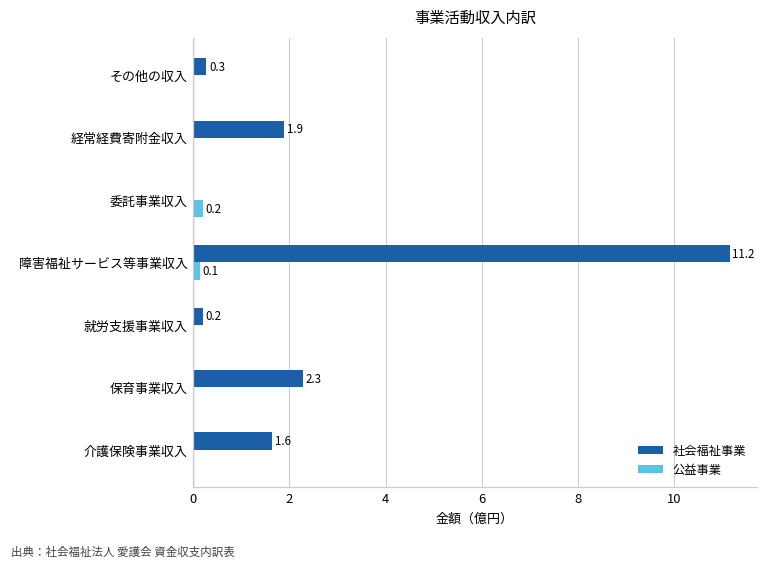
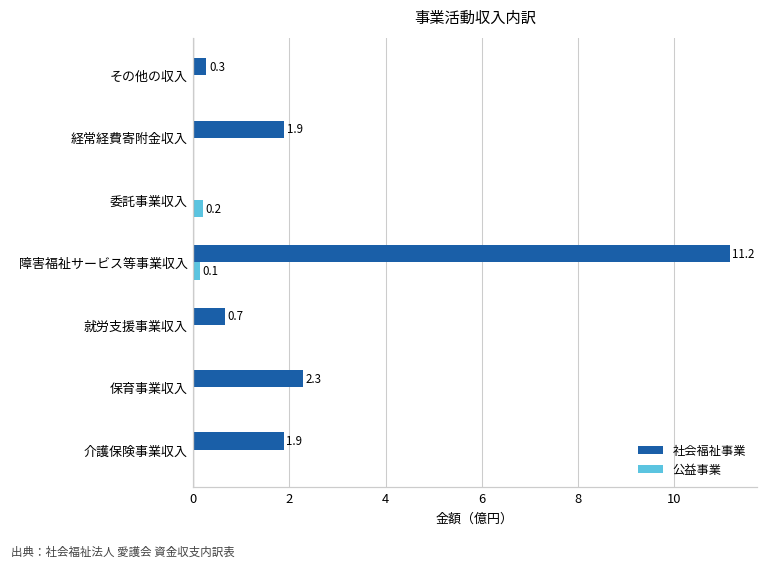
社会福祉事業, 就労支援事業収入: 0.2 -> 0.7
社会福祉事業, 介護保険事業収入: 1.6 -> 1.9
